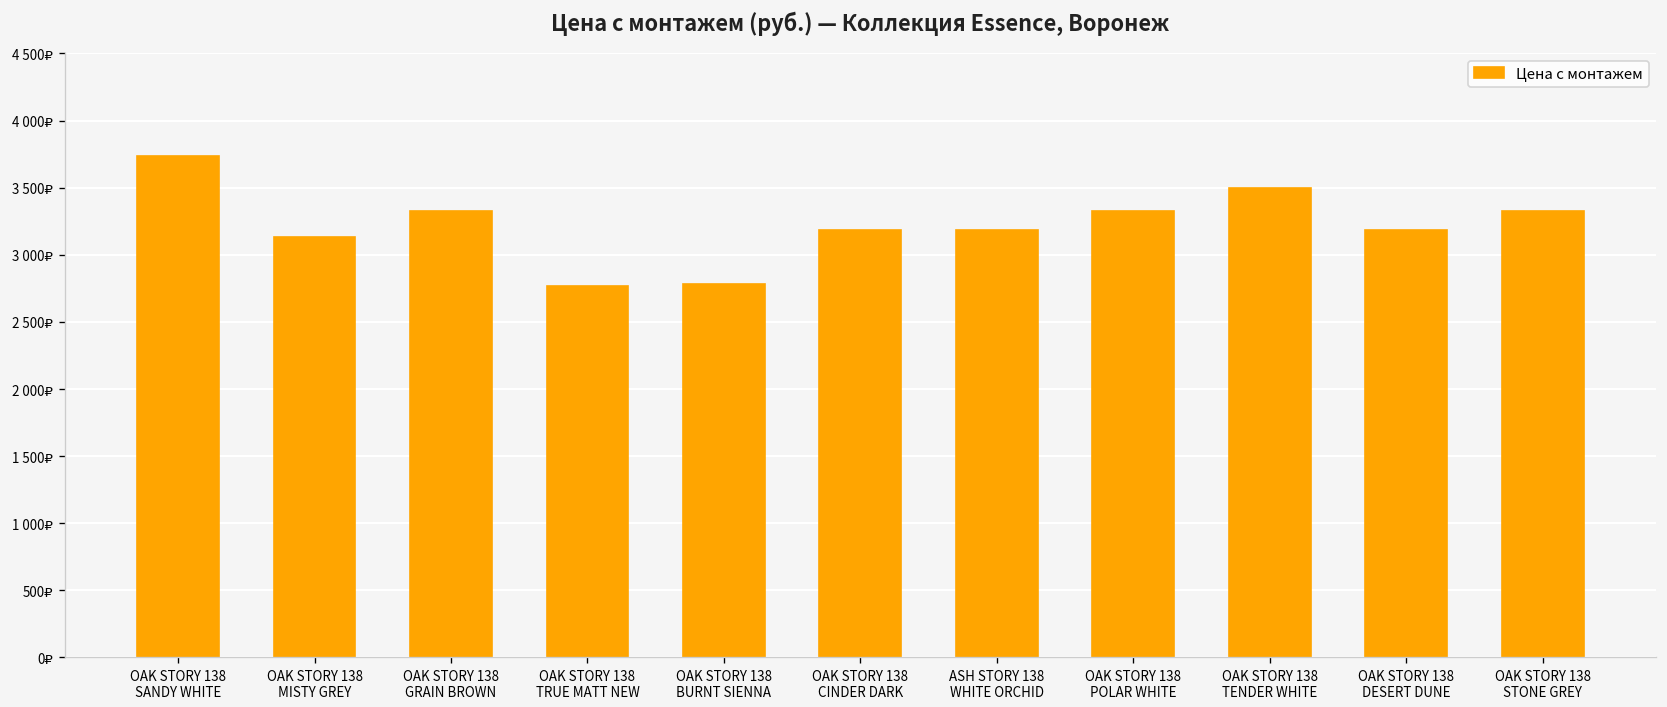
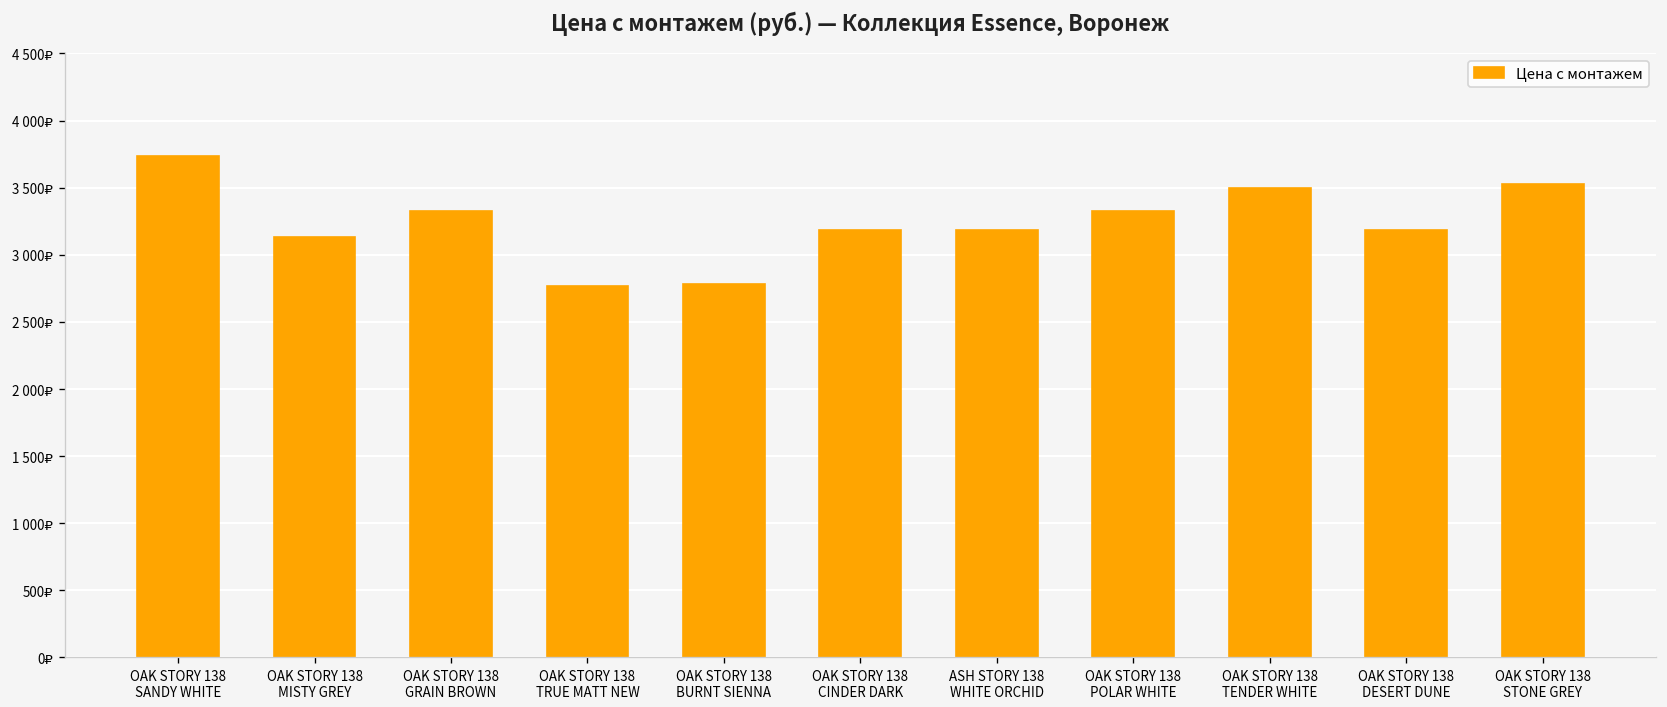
OAK STORY 138 STONE GREY: 3330₽ -> 3530₽
